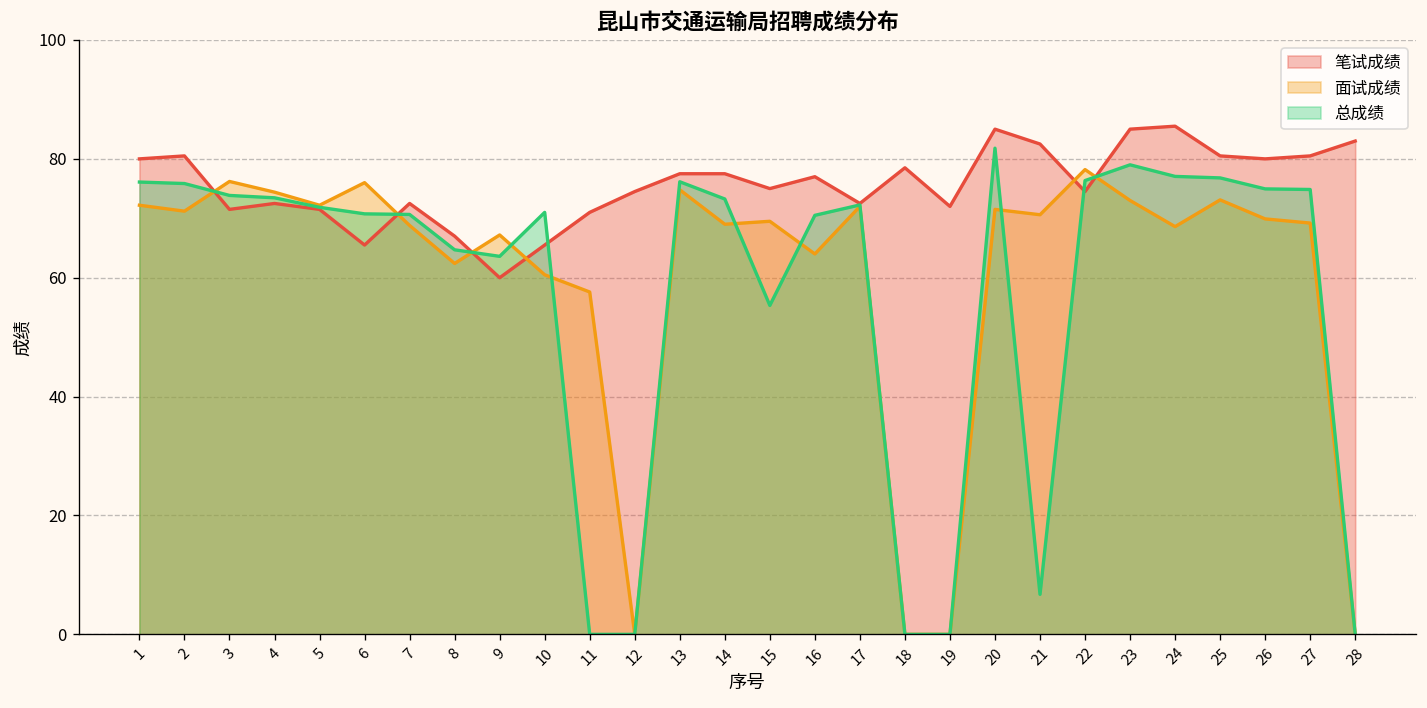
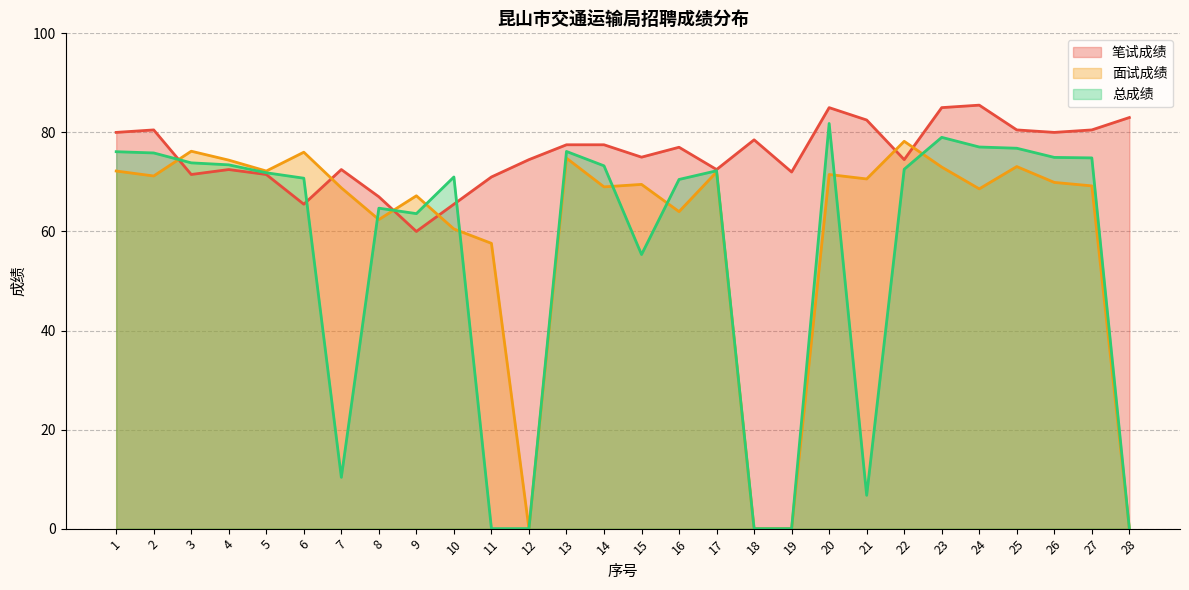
总成绩, 7: 71 -> 10
总成绩, 22: 76 -> 73
